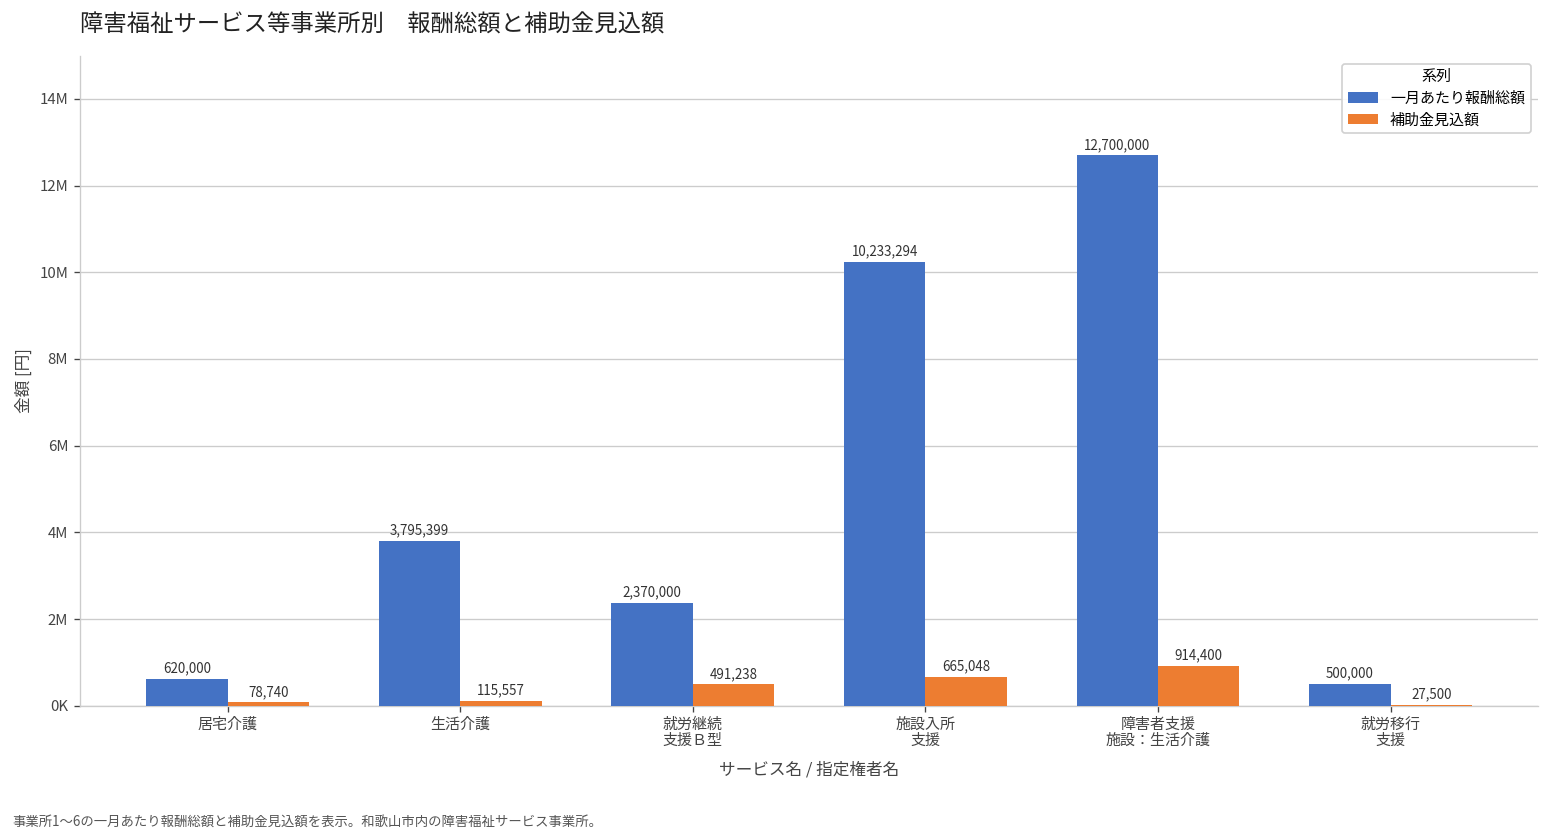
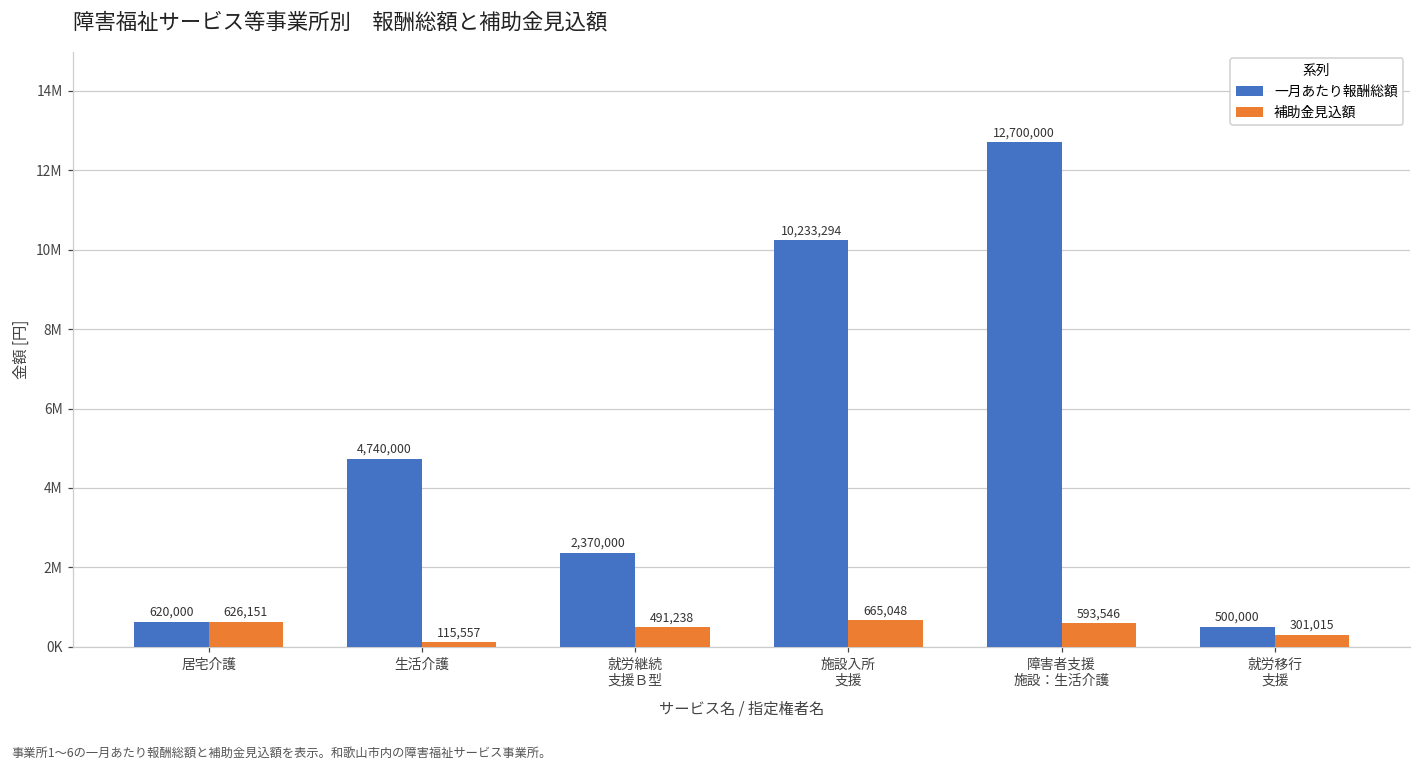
補助金見込額, 居宅介護: 78,740 -> 626,151
一月あたり報酬総額, 生活介護: 3,795,399 -> 4,740,000
補助金見込額, 障害者支援 施設：生活介護: 914,400 -> 593,546
補助金見込額, 就労移行 支援: 27,500 -> 301,015
